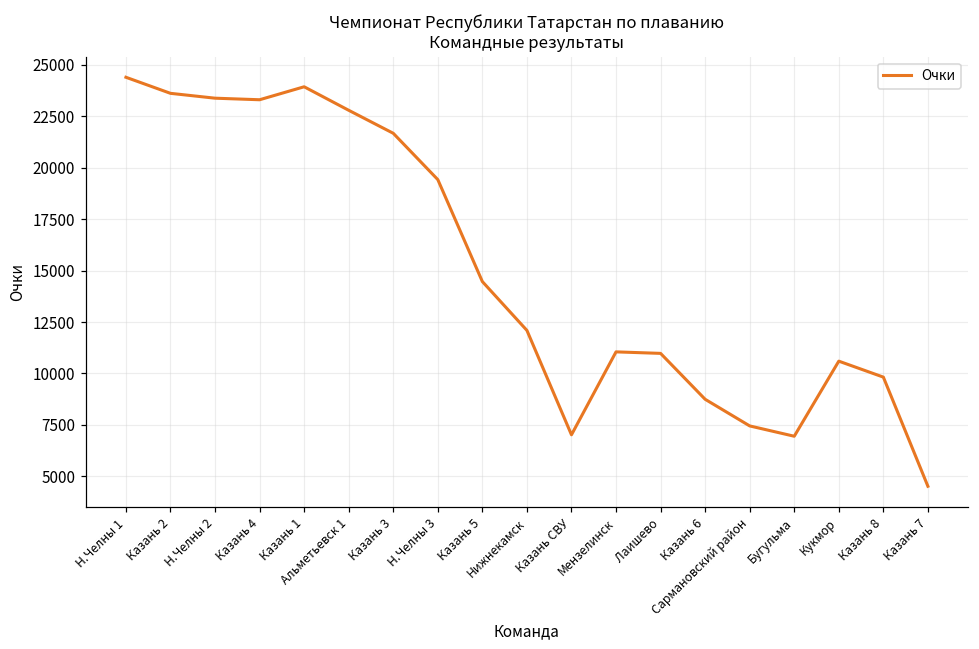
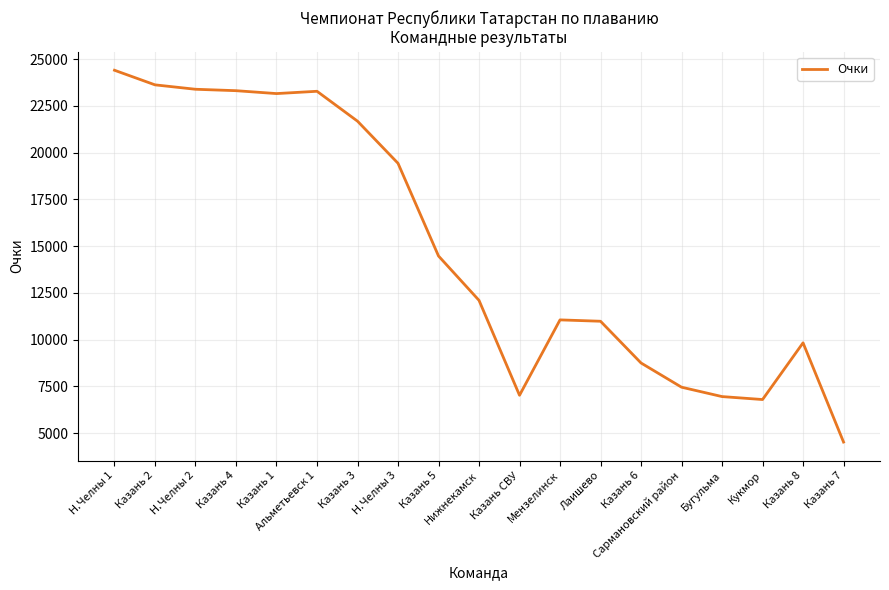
Казань 1: 23900 -> 23200
Альметьевск 1: 22800 -> 23300
Кукмор: 10600 -> 6800
